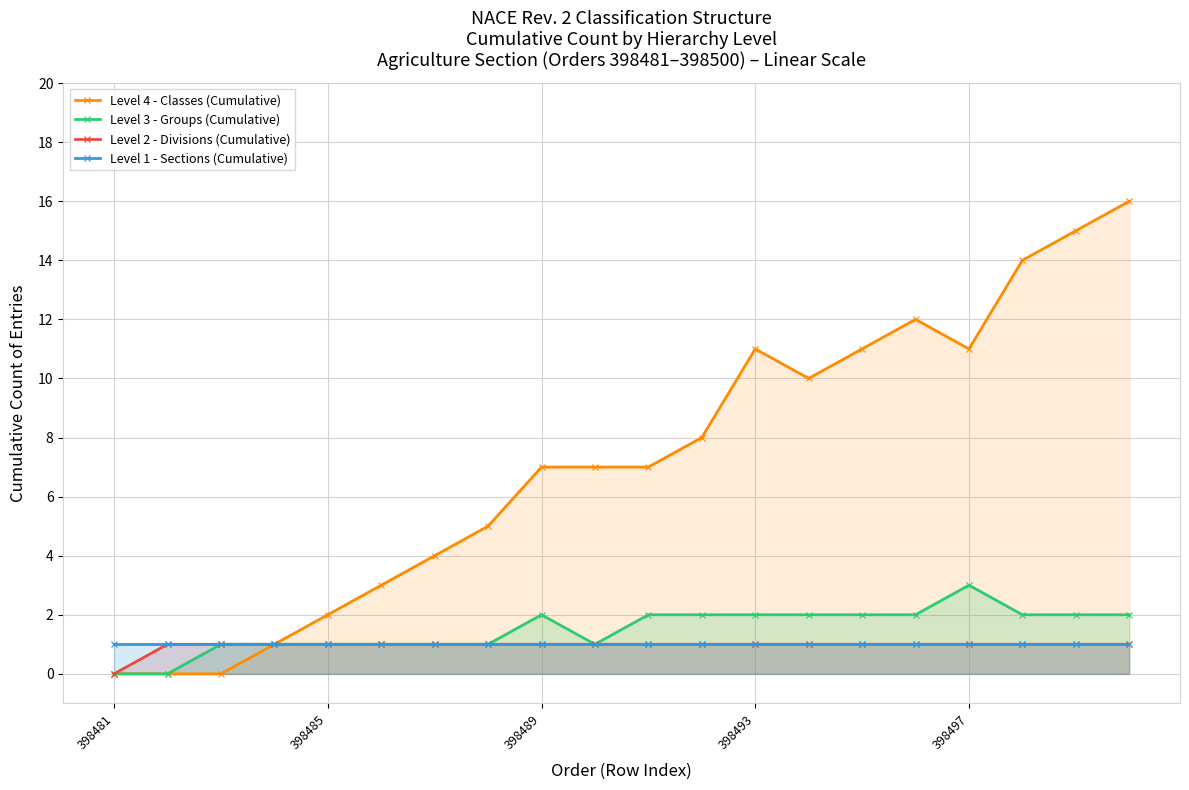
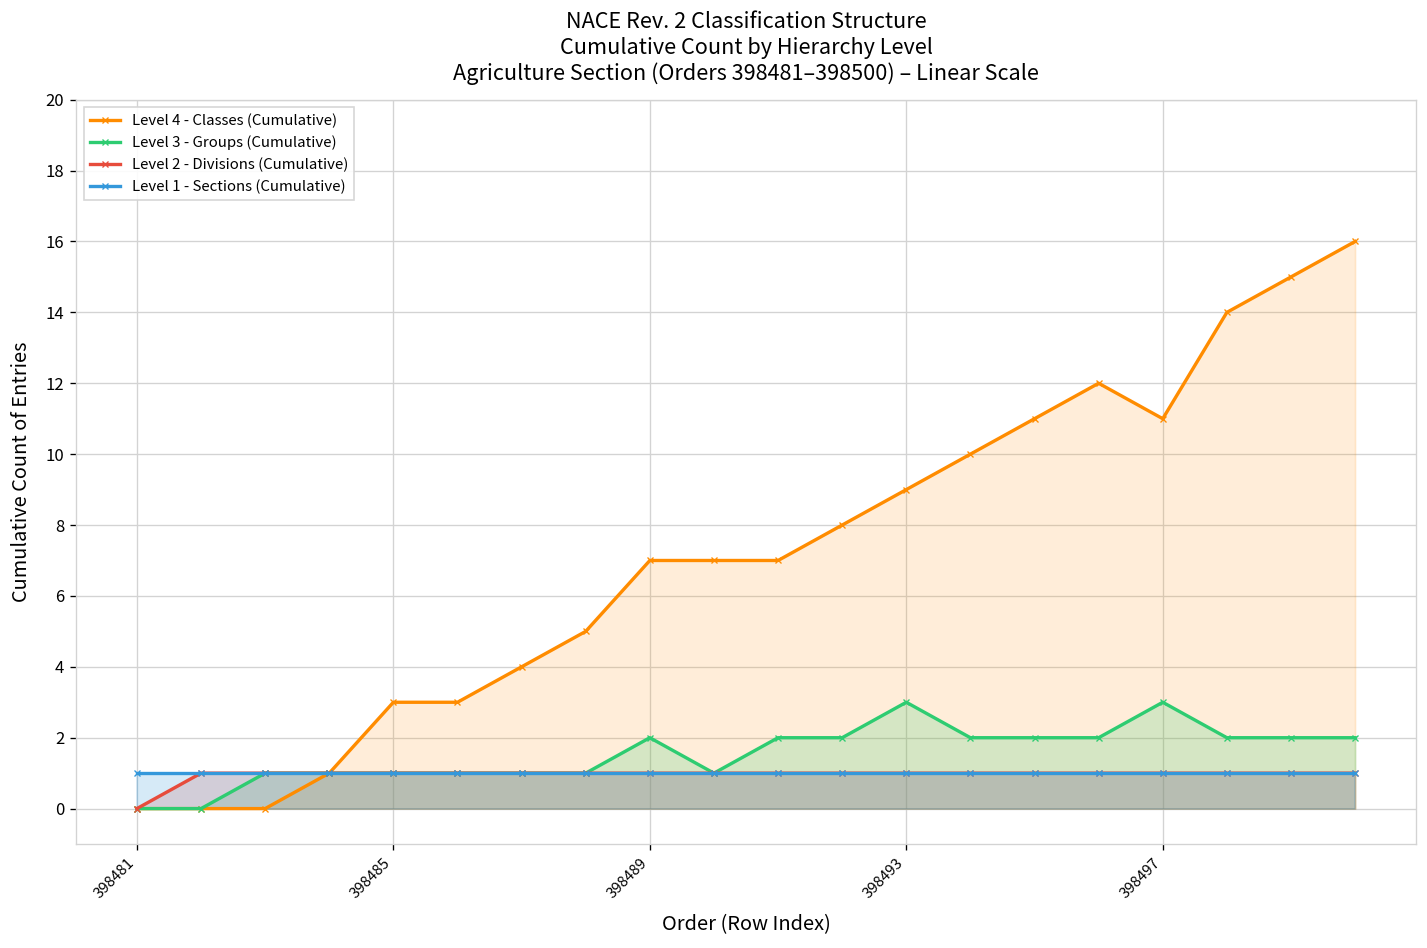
Level 4 - Classes (Cumulative), 398485: 2 -> 3
Level 4 - Classes (Cumulative), 398493: 11 -> 9
Level 3 - Groups (Cumulative), 398493: 2 -> 3
